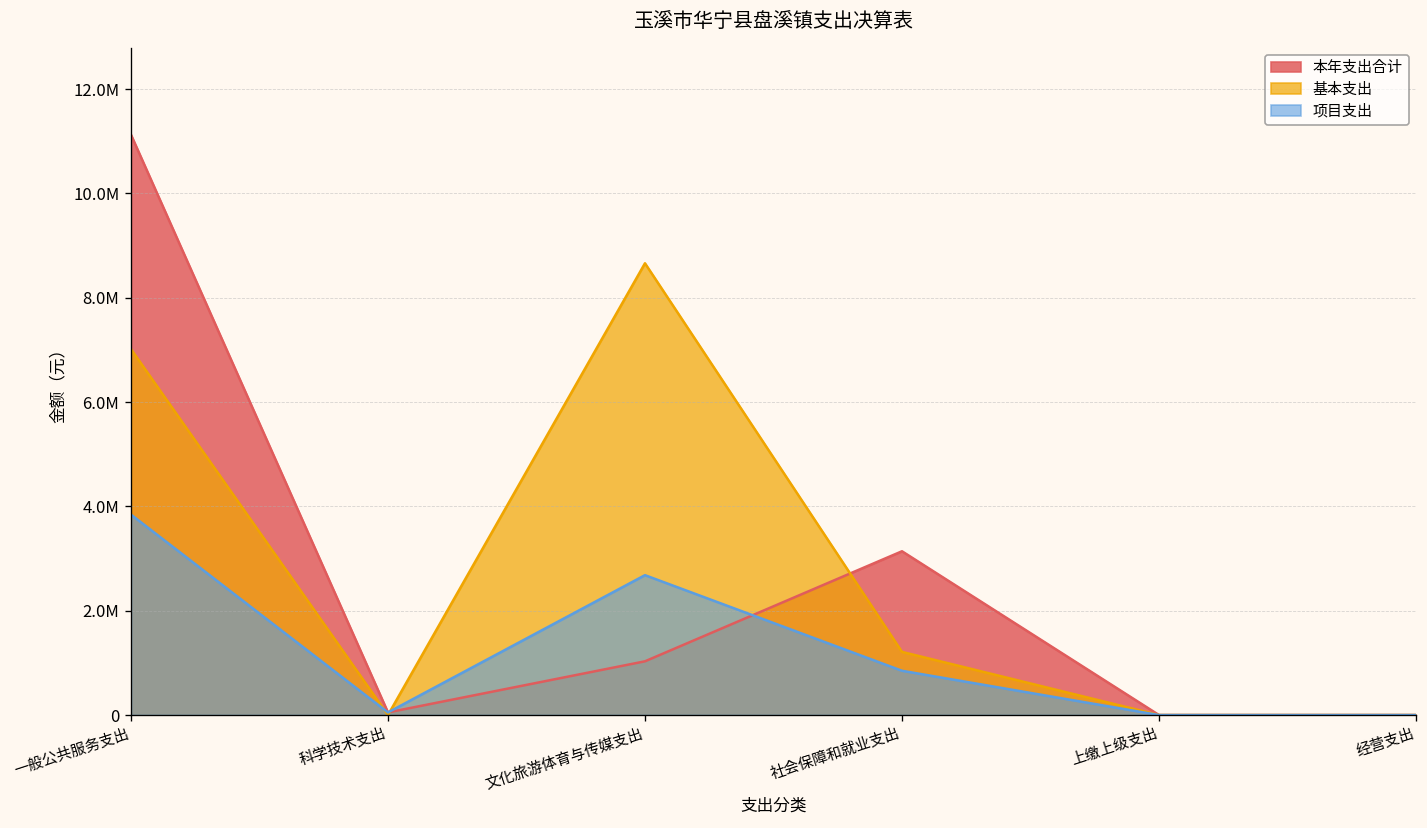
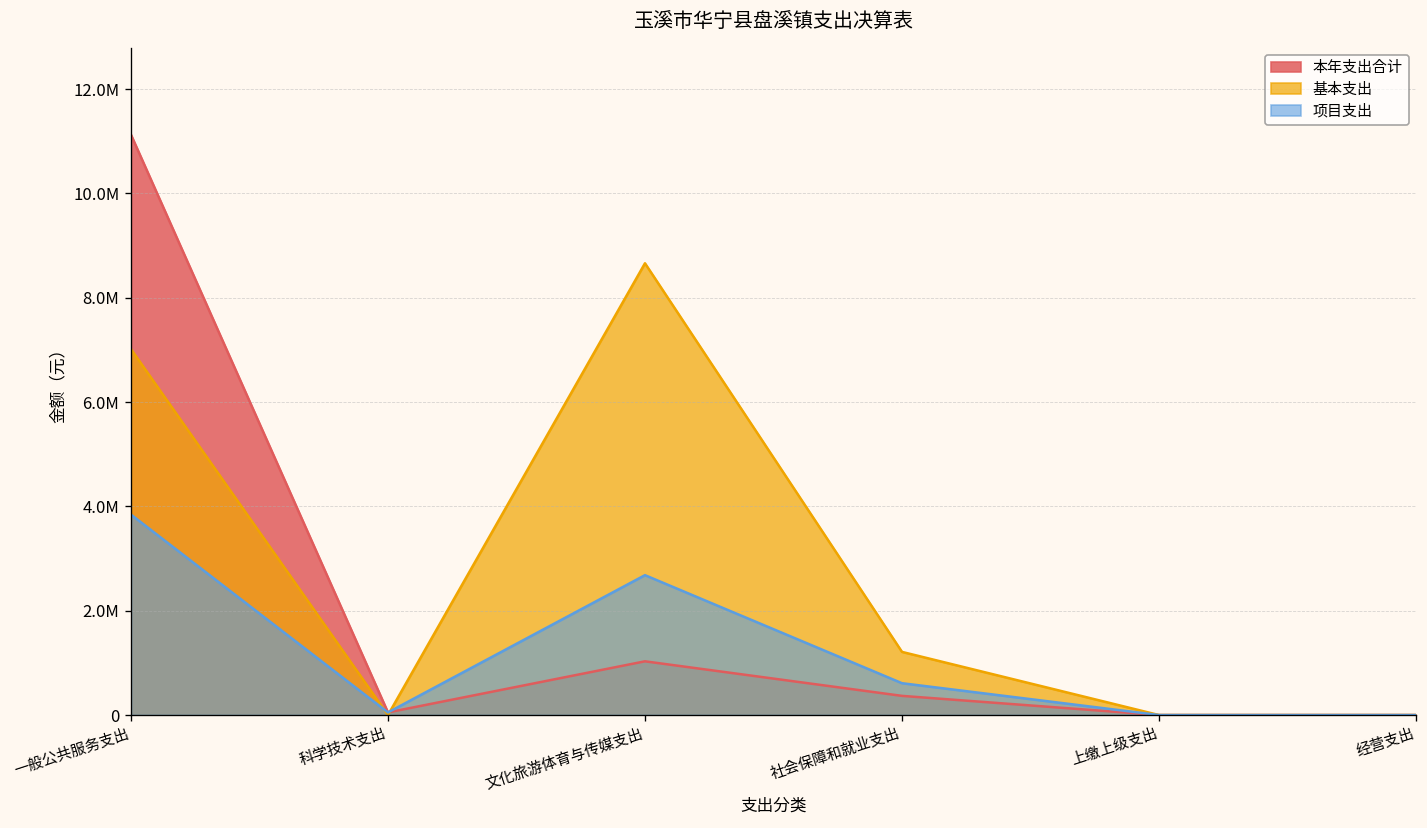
本年支出合计, 社会保障和就业支出: 3100000 -> 400000
项目支出, 社会保障和就业支出: 800000 -> 600000
